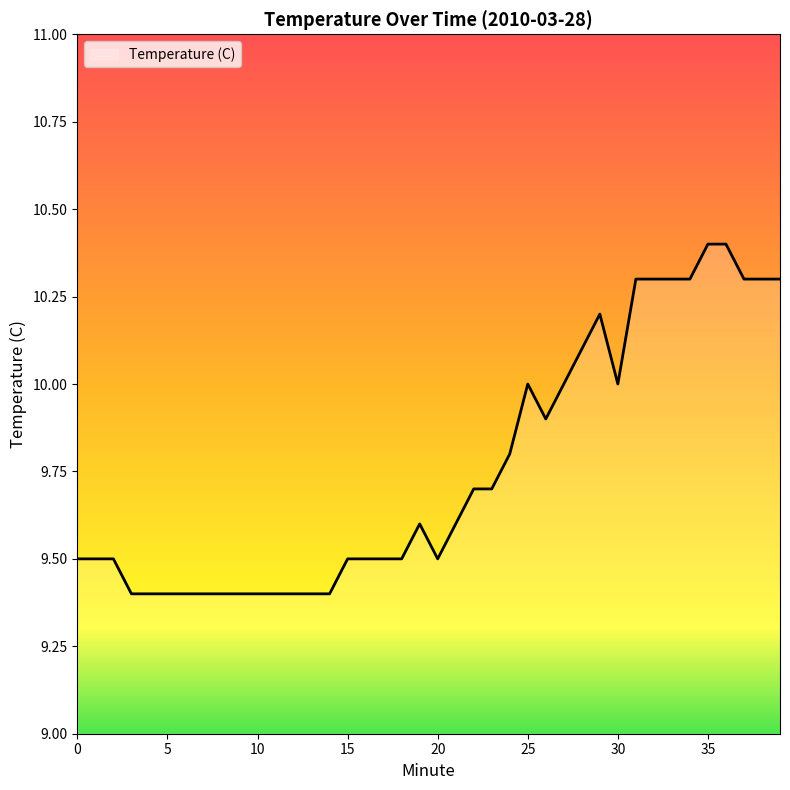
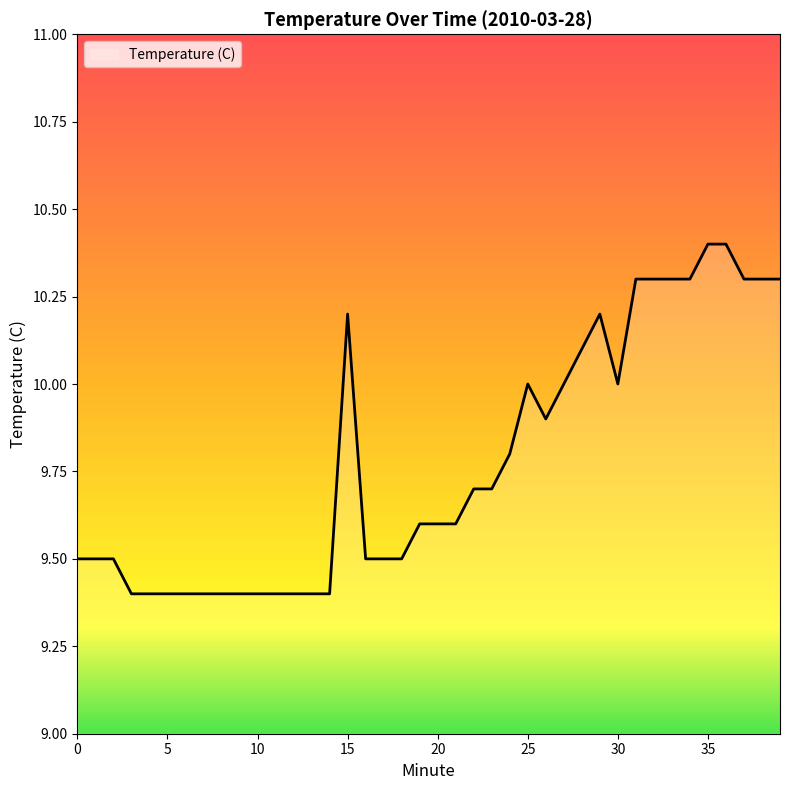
15: 9.5 -> 10.2
20: 9.5 -> 9.6
